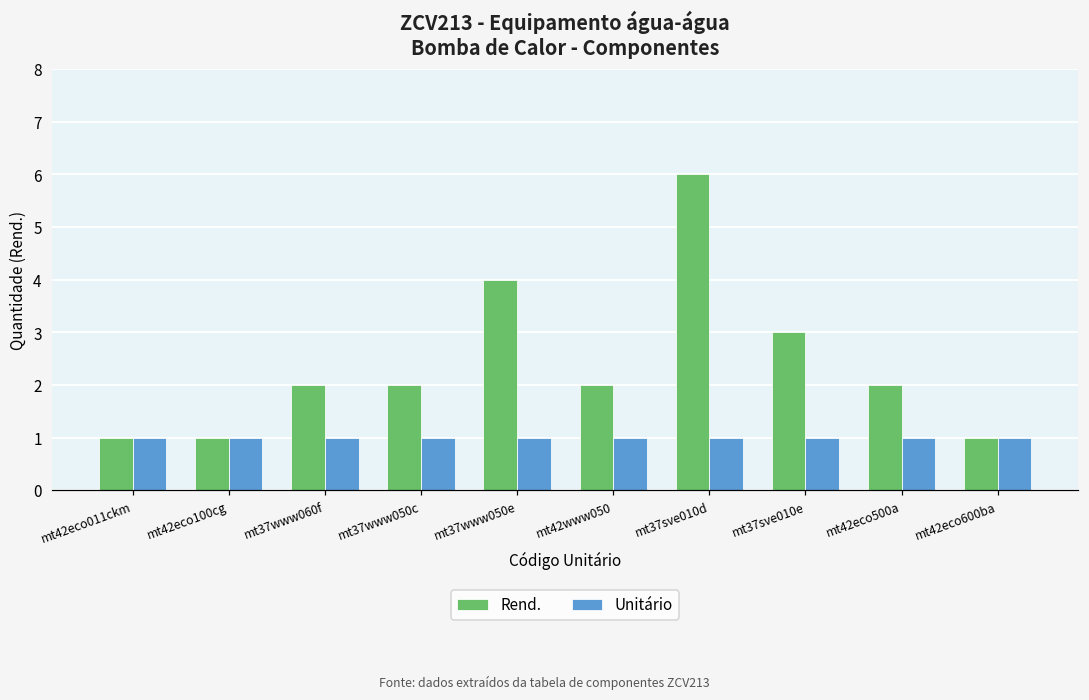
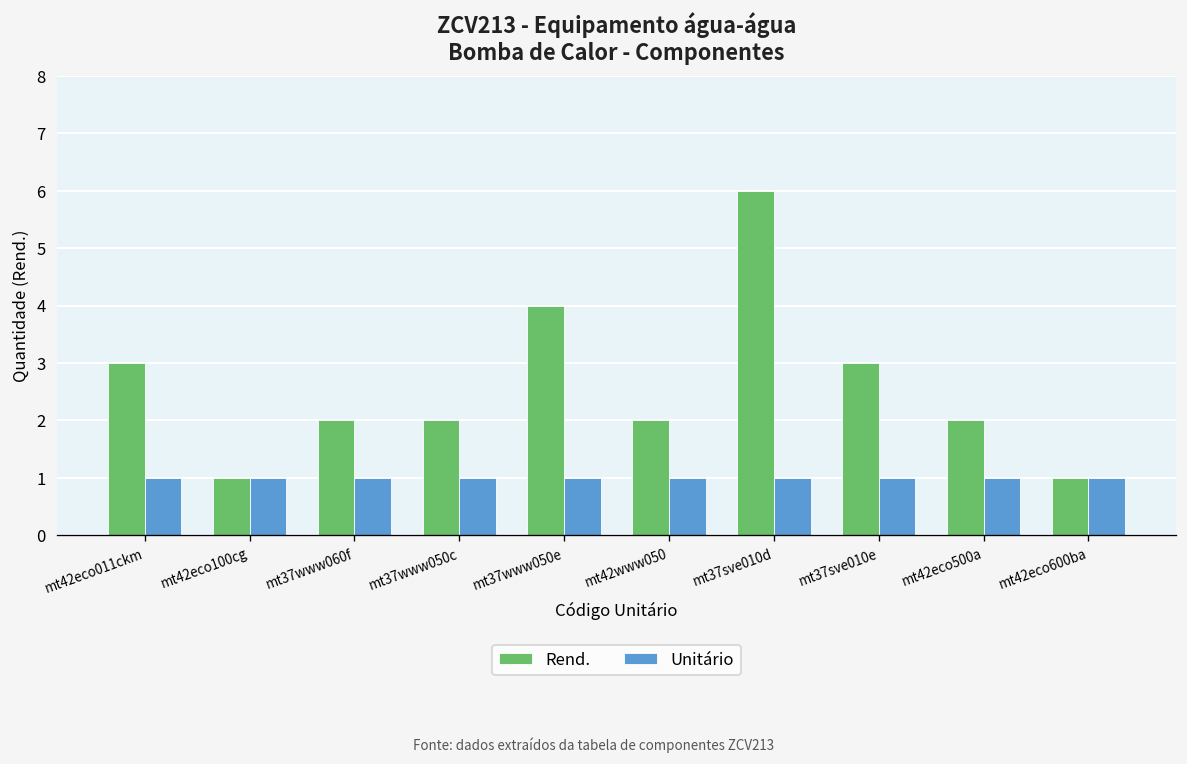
Rend., mt42eco011ckm: 1 -> 3
